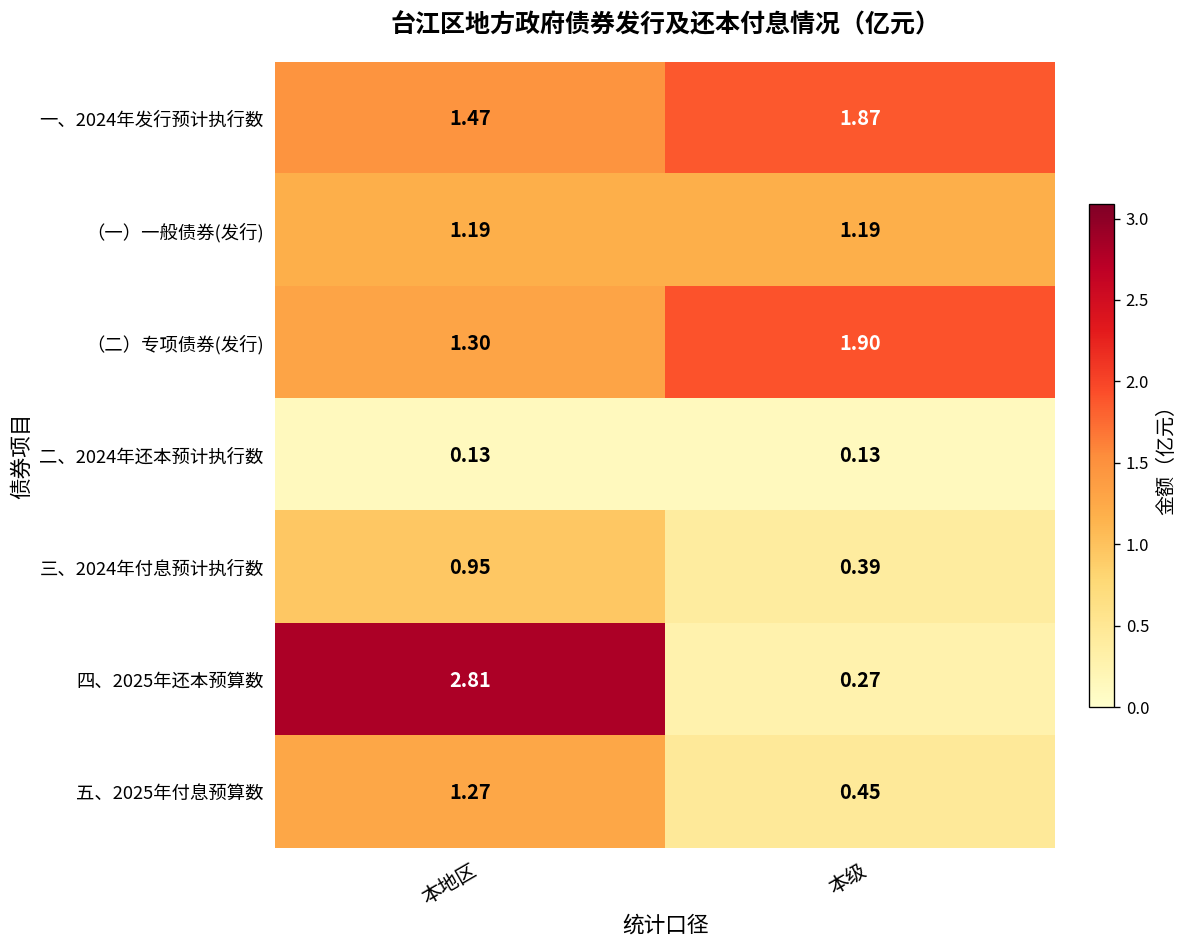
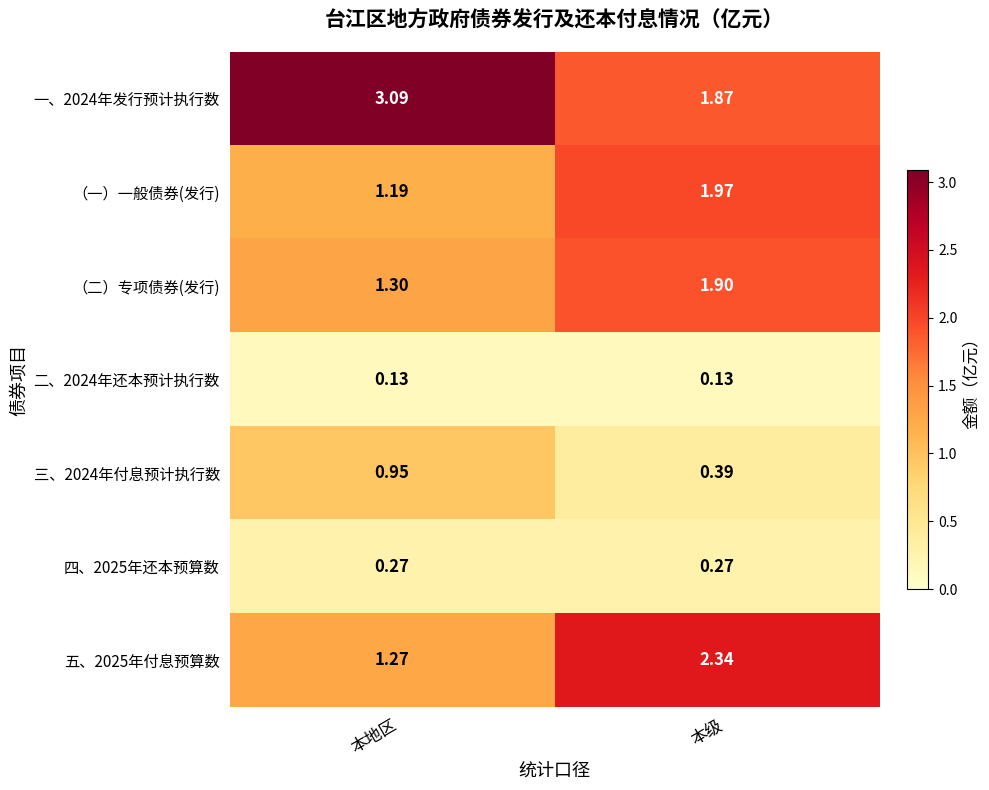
一、2024年发行预计执行数, 本地区: 1.47 -> 3.09
（一）一般债券(发行), 本级: 1.19 -> 1.97
四、2025年还本预算数, 本地区: 2.81 -> 0.27
五、2025年付息预算数, 本级: 0.45 -> 2.34
